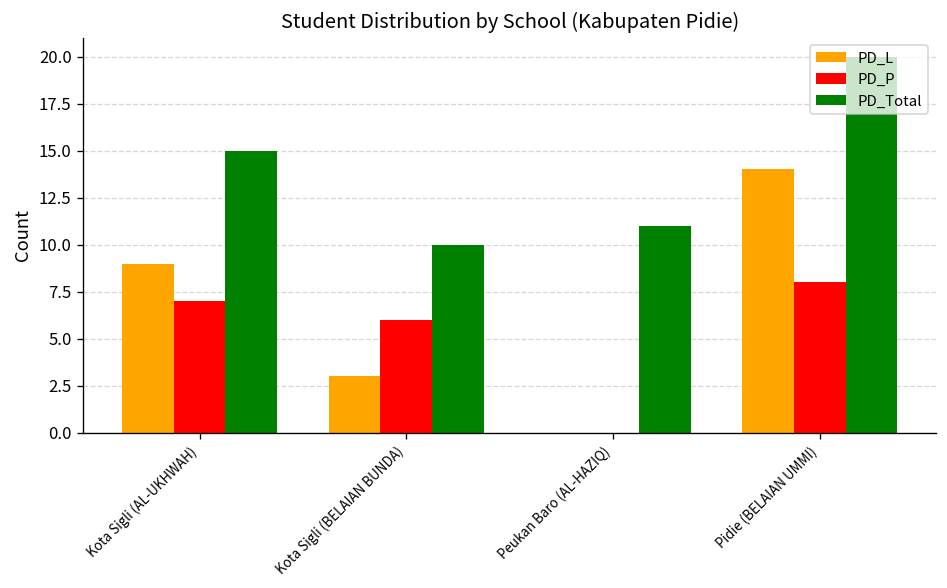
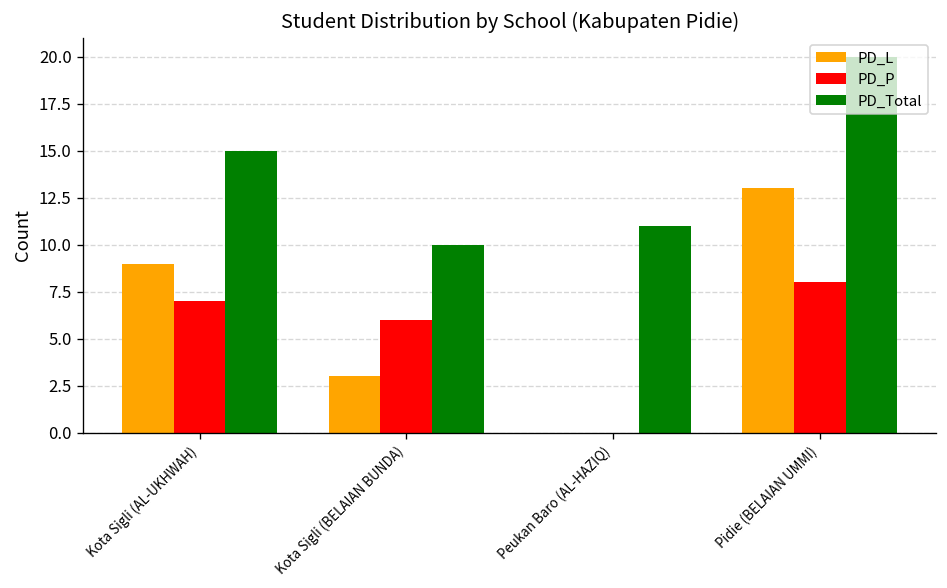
PD_L, Pidie (BELAIAN UMMI): 14 -> 13
